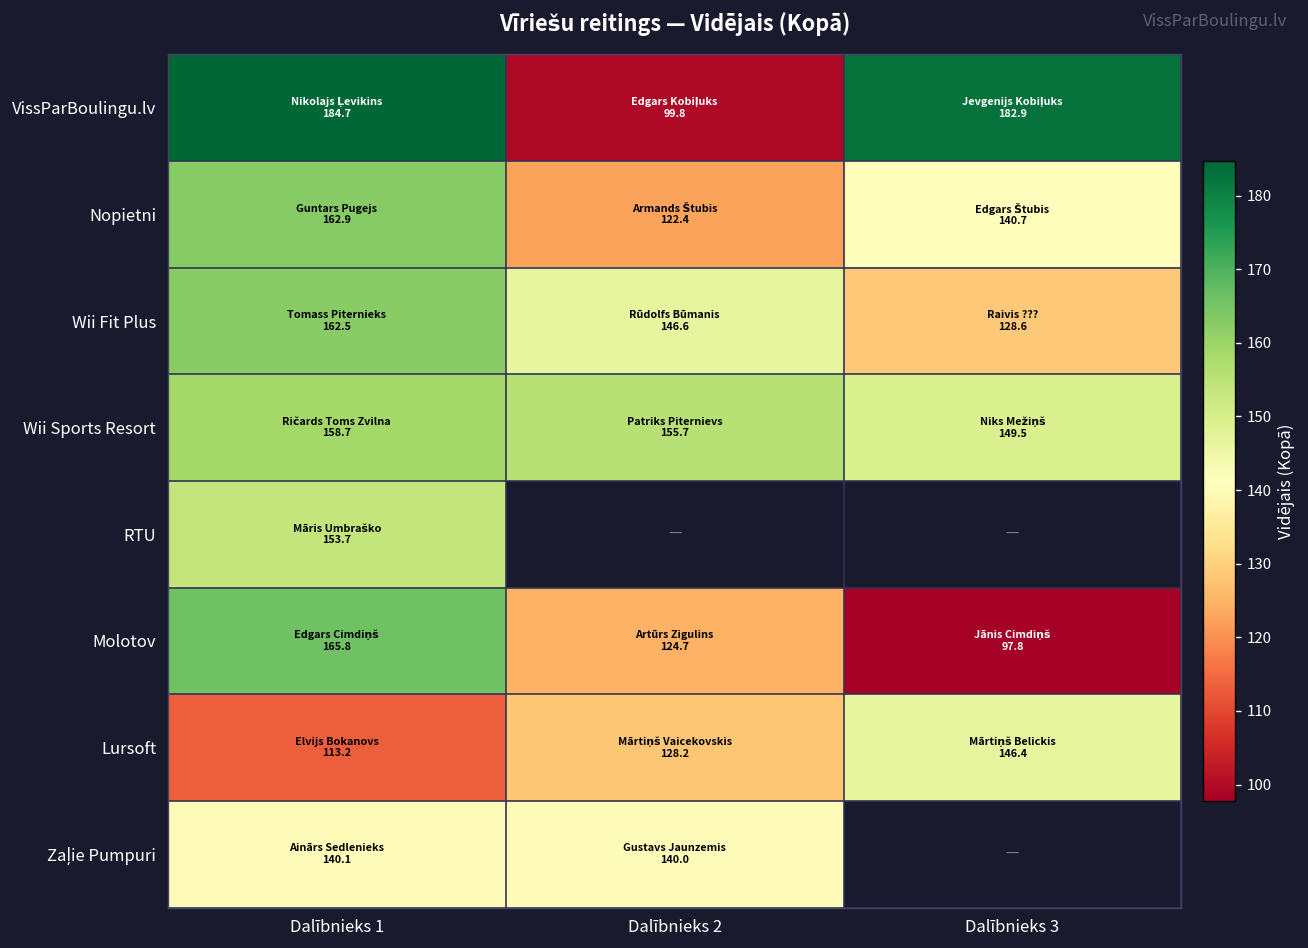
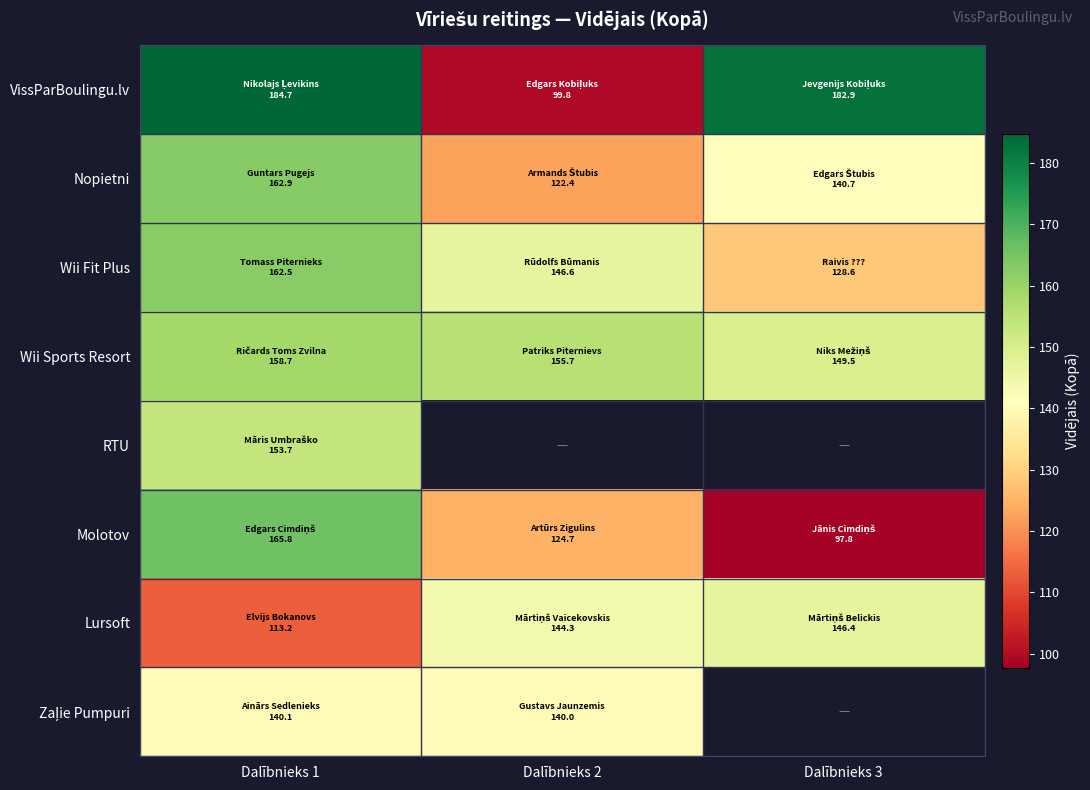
Lursoft, Dalībnieks 2: 128.2 -> 144.3
